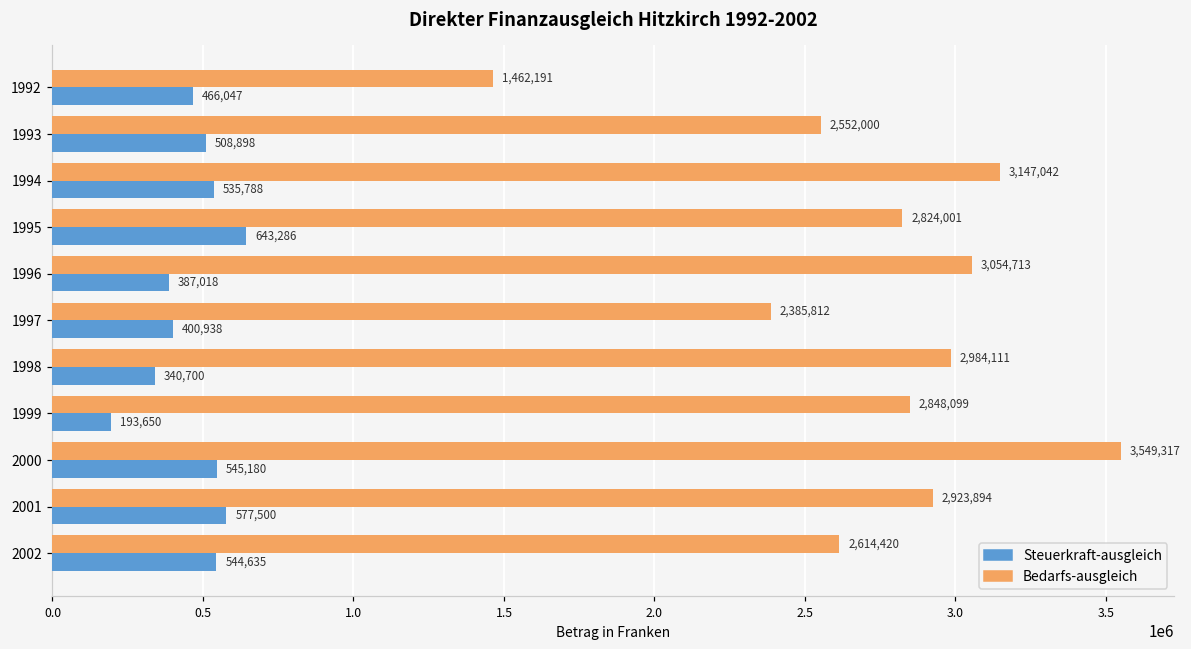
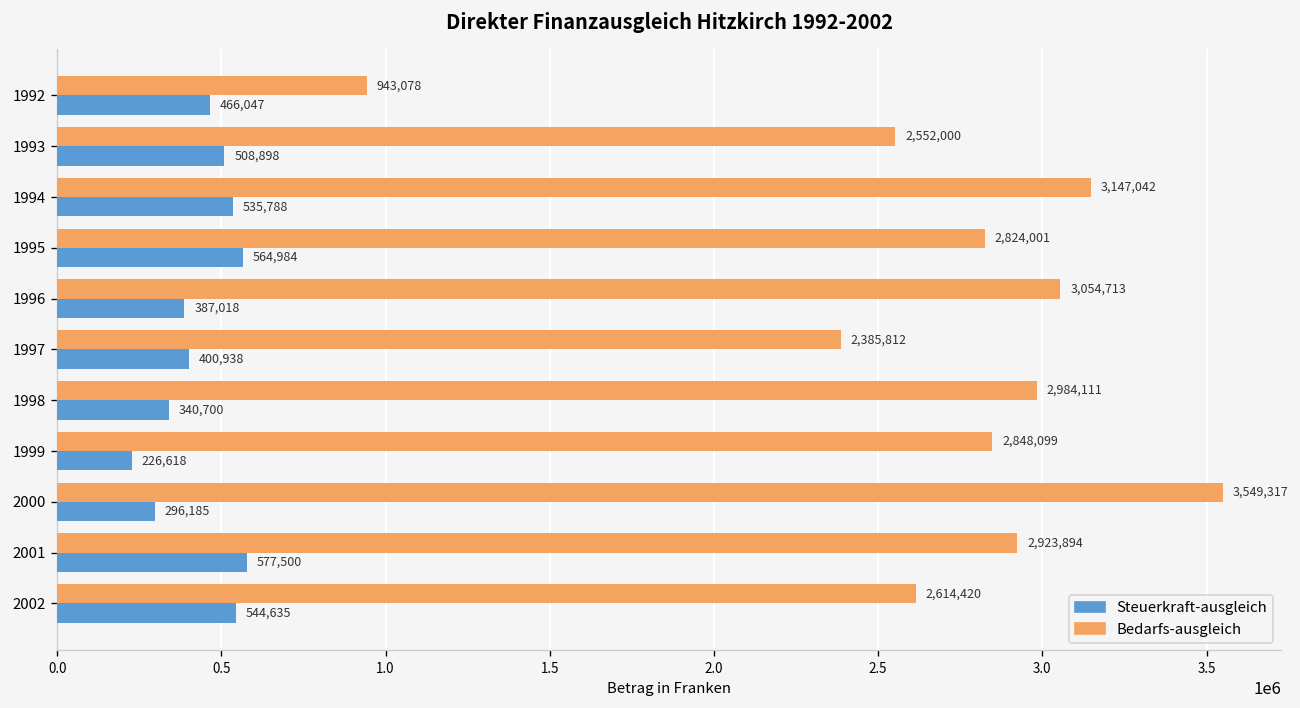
Bedarfs-ausgleich, 1992: 1,462,191 -> 943,078
Steuerkraft-ausgleich, 1995: 643,286 -> 564,984
Steuerkraft-ausgleich, 1999: 193,650 -> 226,618
Steuerkraft-ausgleich, 2000: 545,180 -> 296,185
